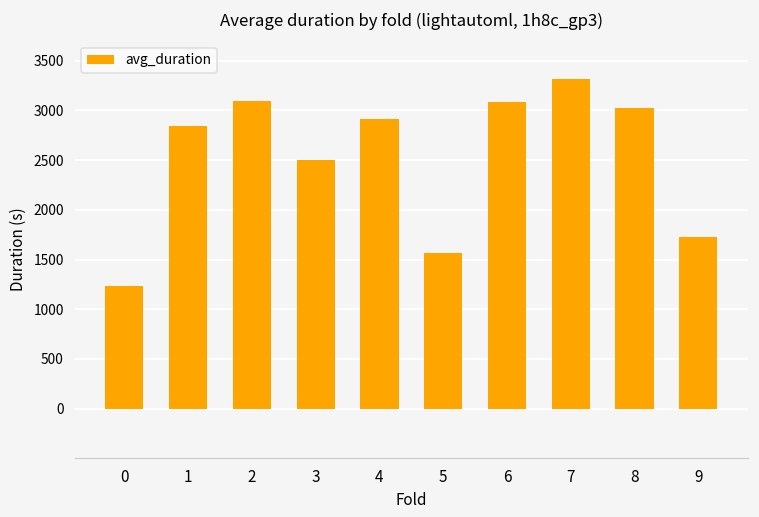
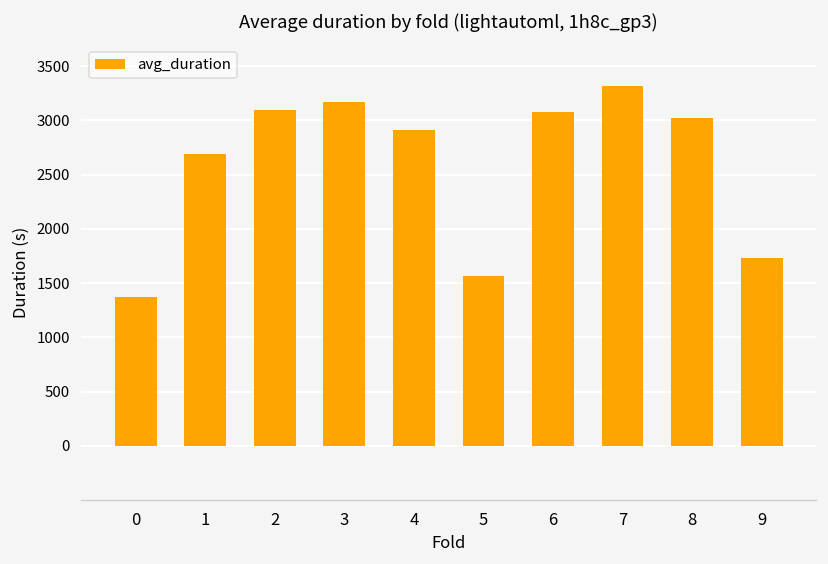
0: 1200 -> 1400
1: 2800 -> 2700
3: 2500 -> 3200
